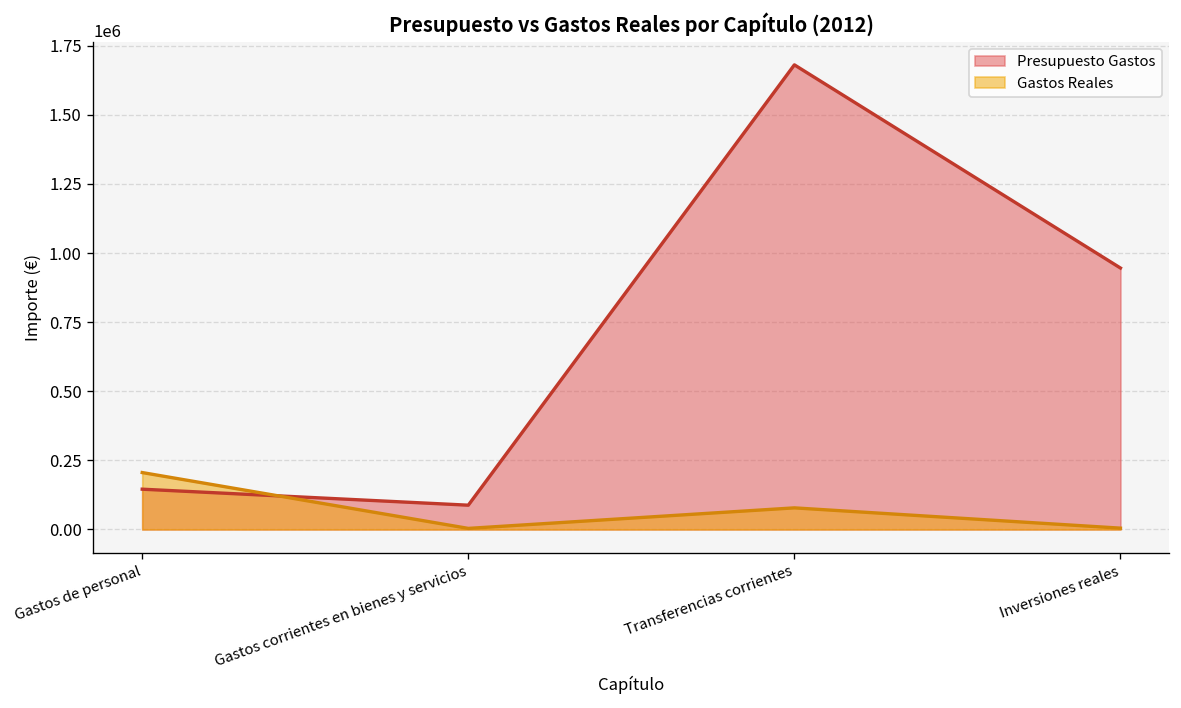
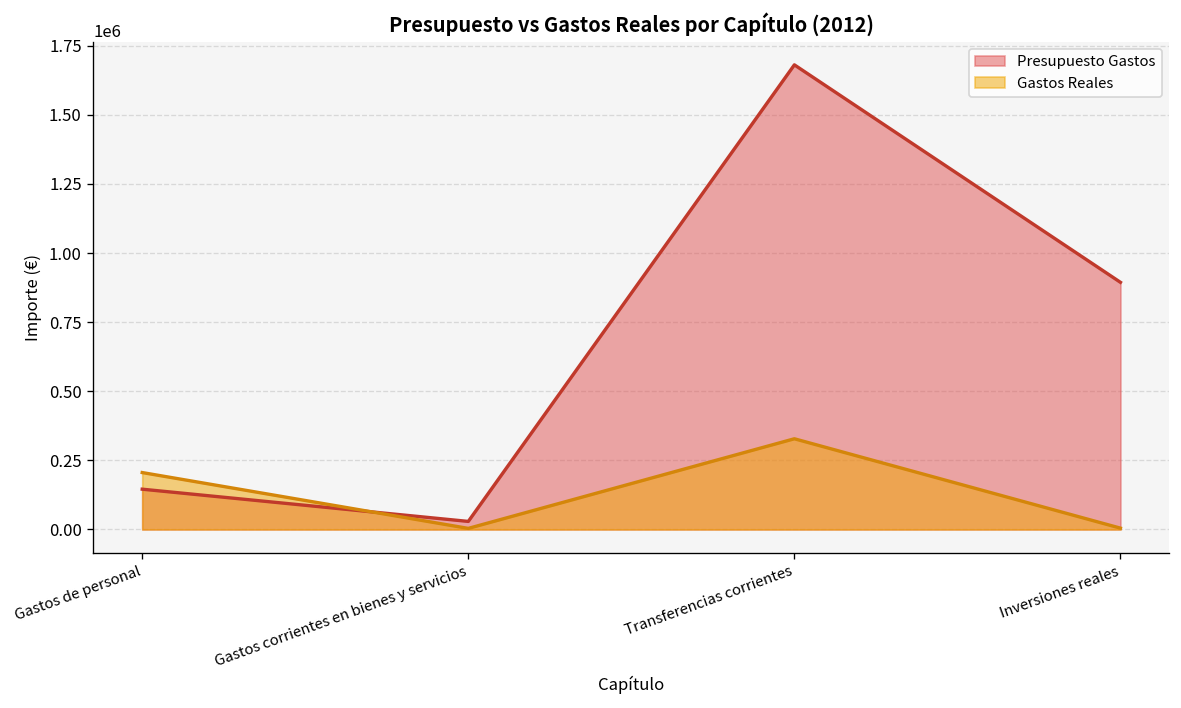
Presupuesto Gastos, Gastos corrientes en bienes y servicios: 90000 -> 30000
Gastos Reales, Transferencias corrientes: 80000 -> 330000
Presupuesto Gastos, Inversiones reales: 950000 -> 890000
